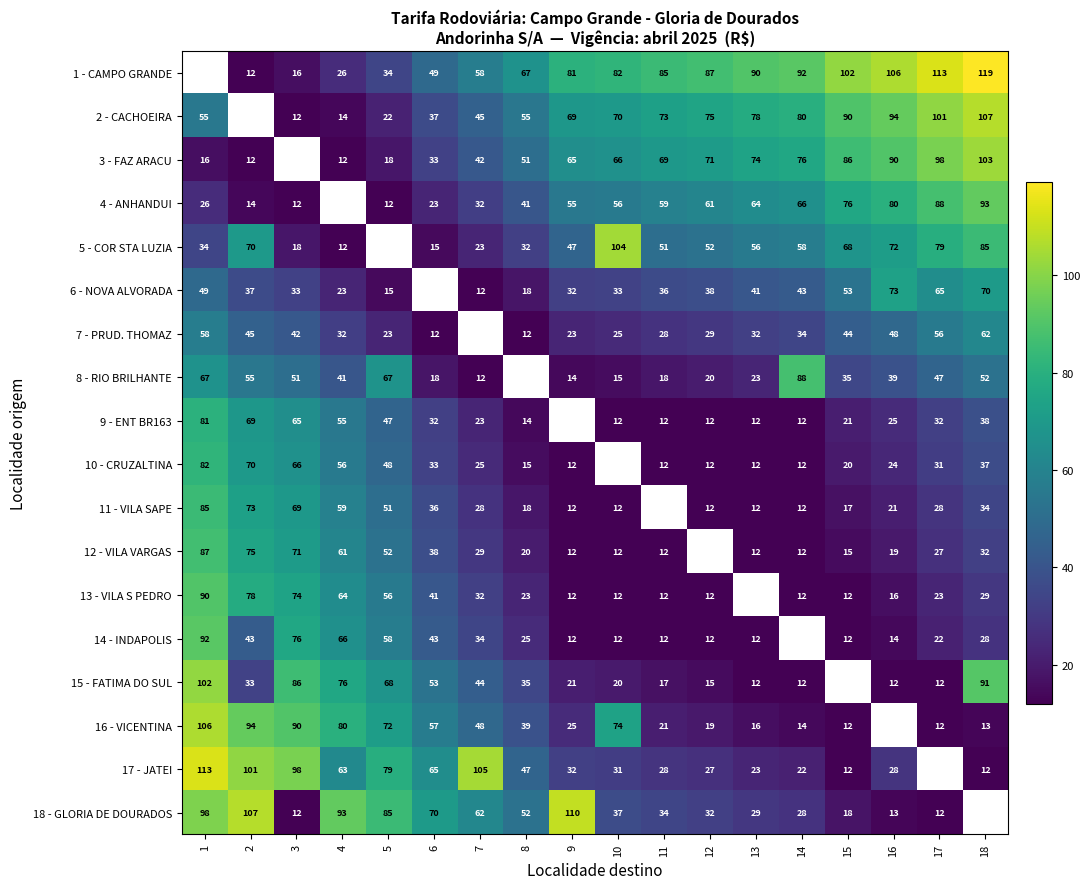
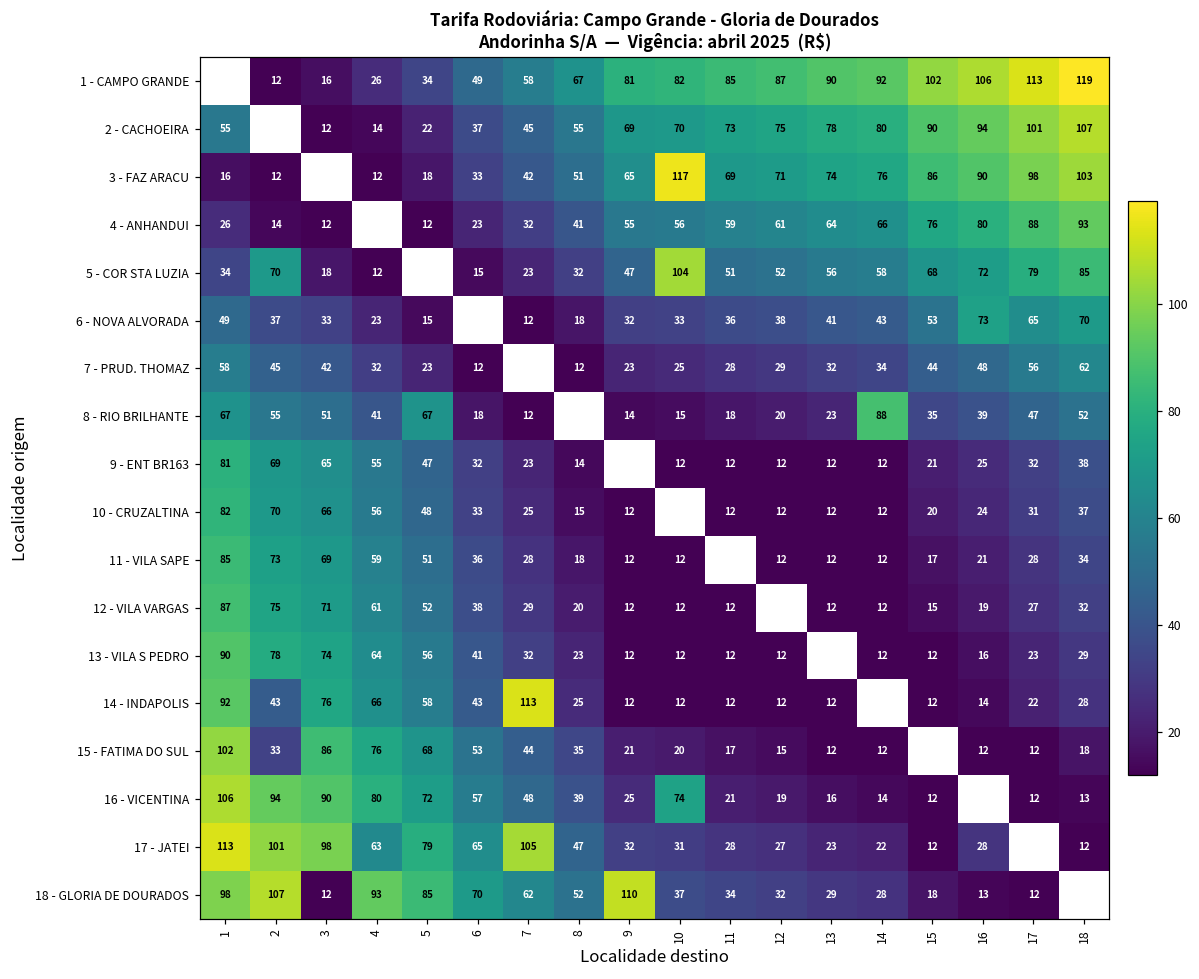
3 - FAZ ARACU, 10: 66 -> 117
14 - INDAPOLIS, 7: 34 -> 113
15 - FATIMA DO SUL, 18: 91 -> 18
